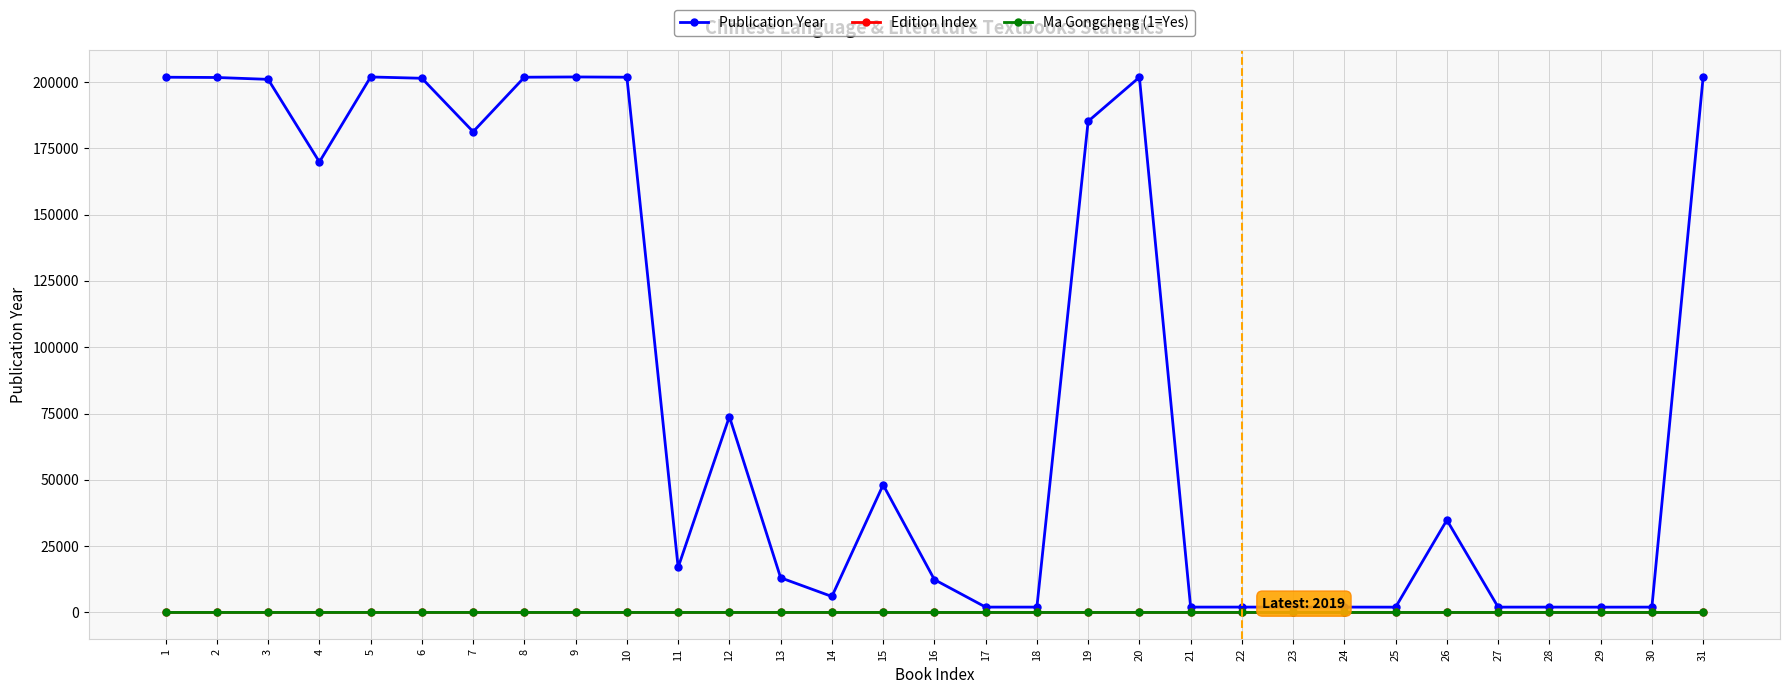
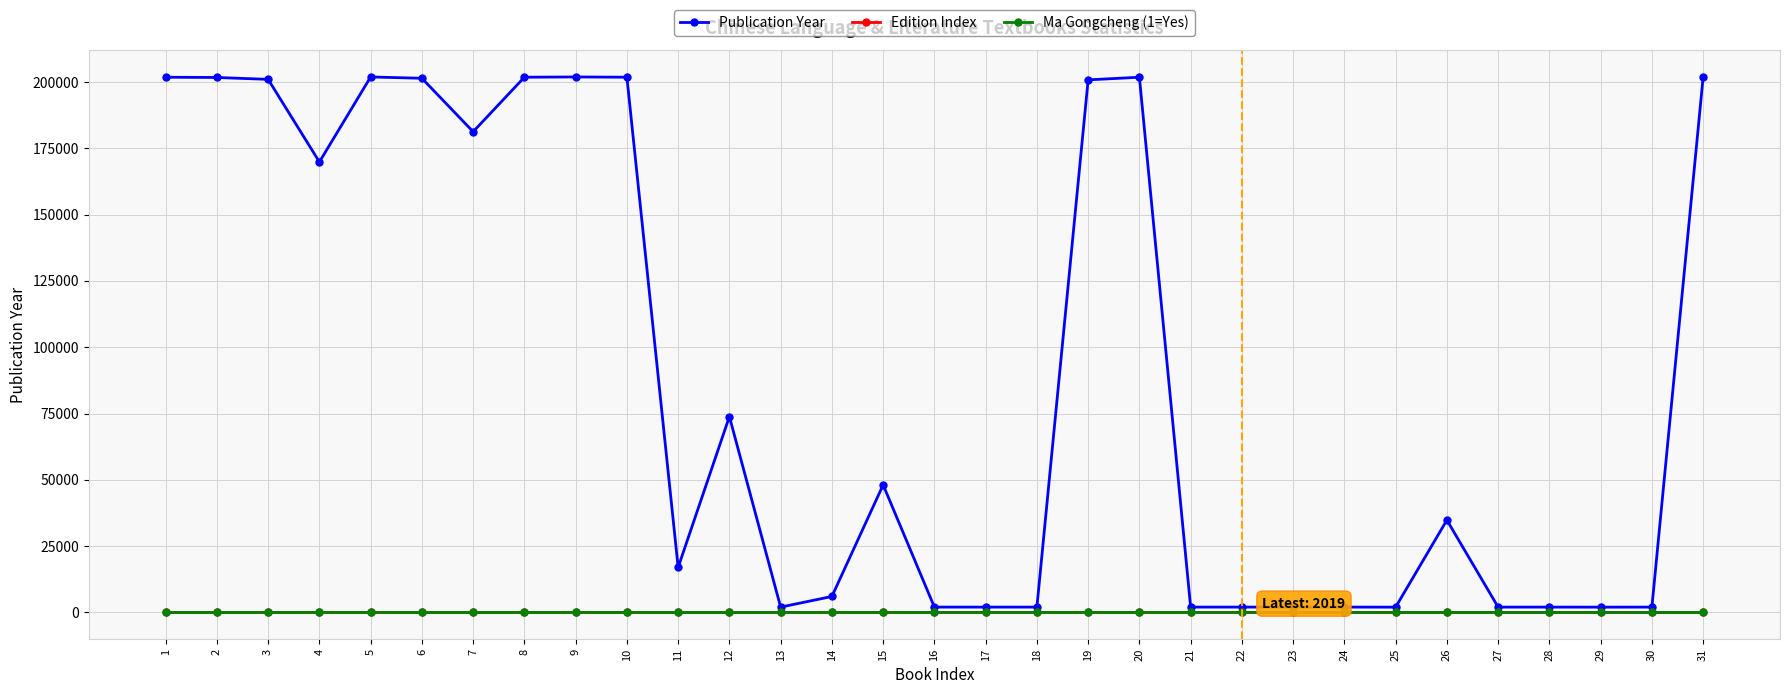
Publication Year, 13: 13000 -> 2000
Publication Year, 16: 12000 -> 2000
Publication Year, 19: 185000 -> 201000
